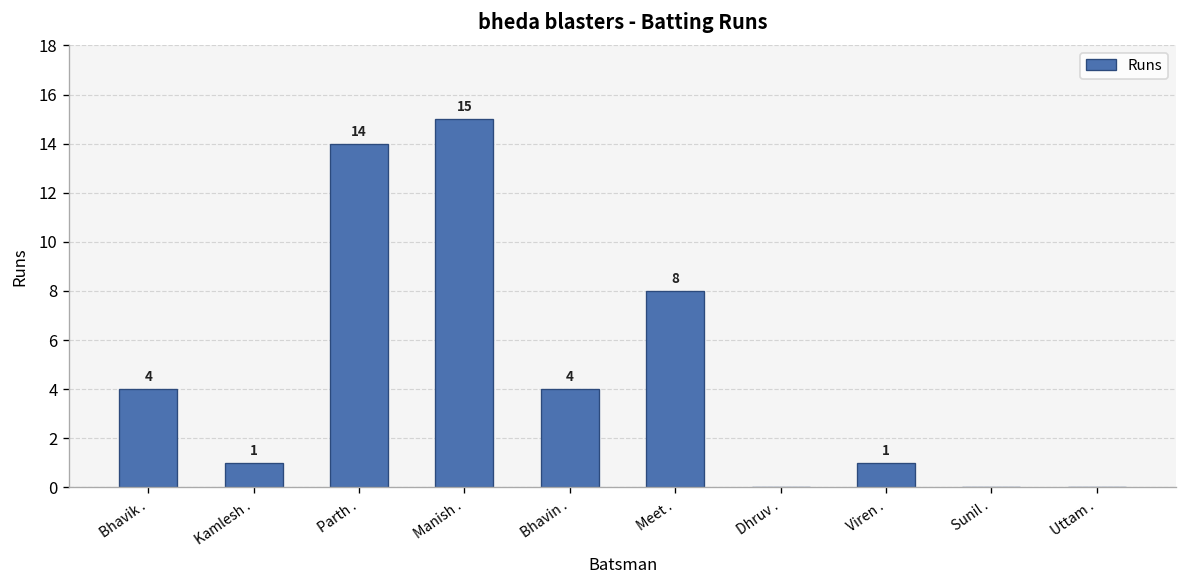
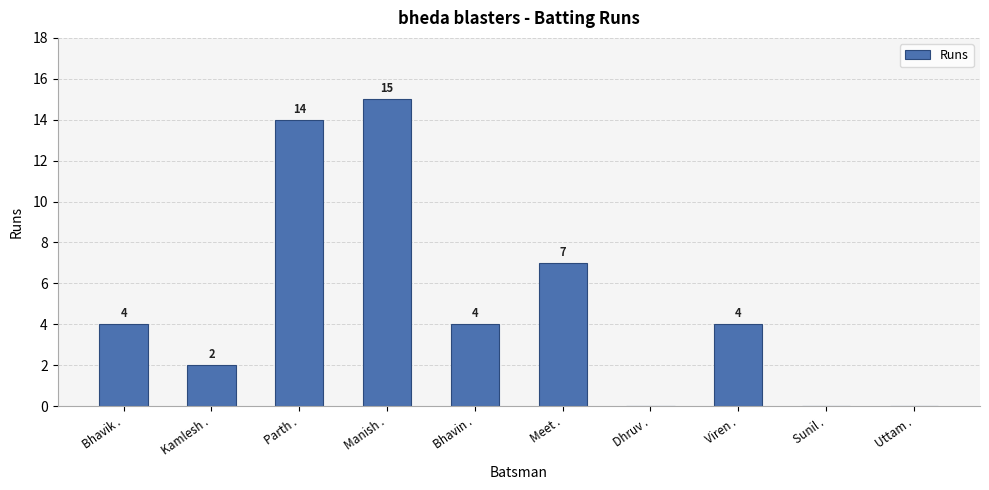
Kamlesh .: 1 -> 2
Meet .: 8 -> 7
Viren .: 1 -> 4
